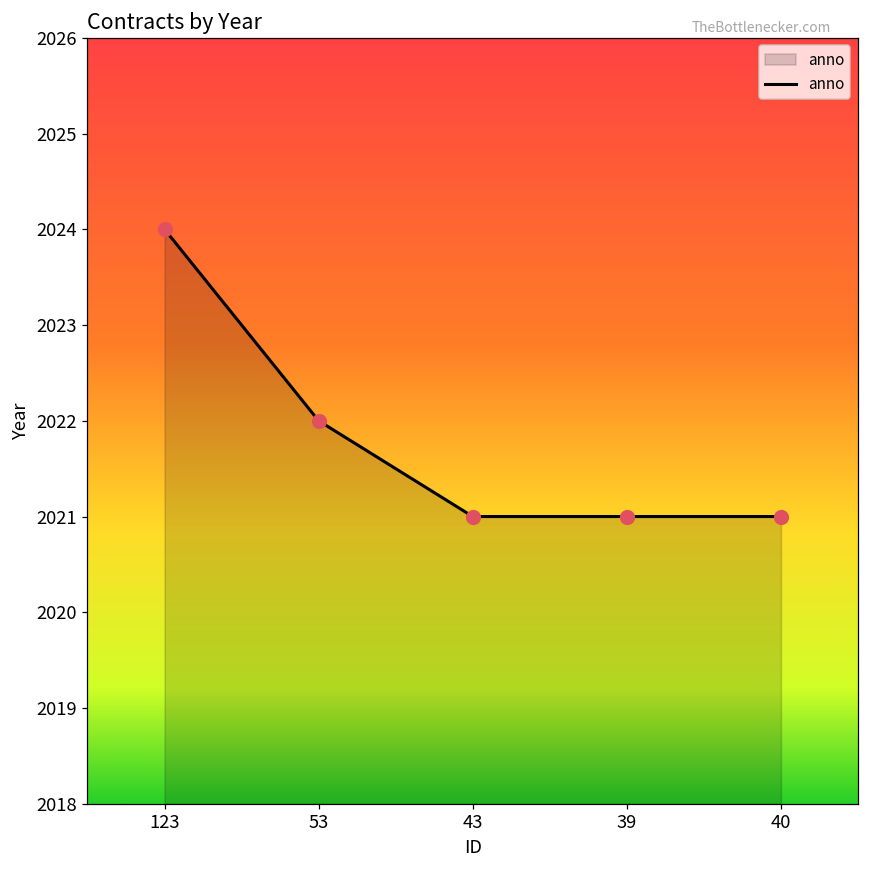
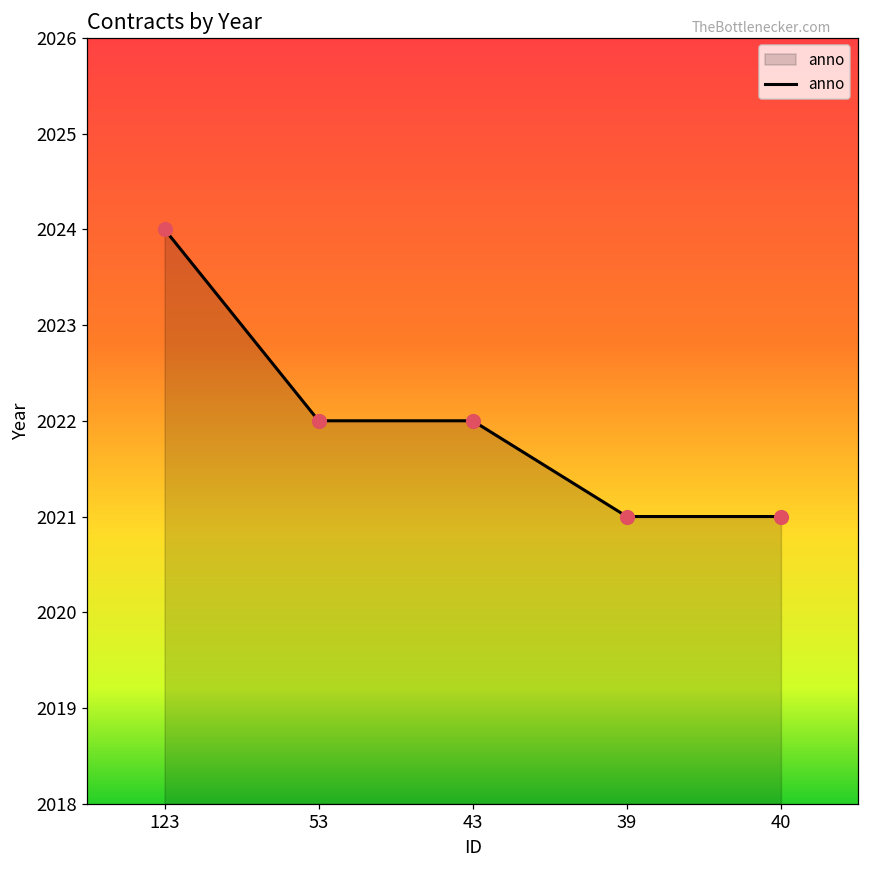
43: 2021 -> 2022
